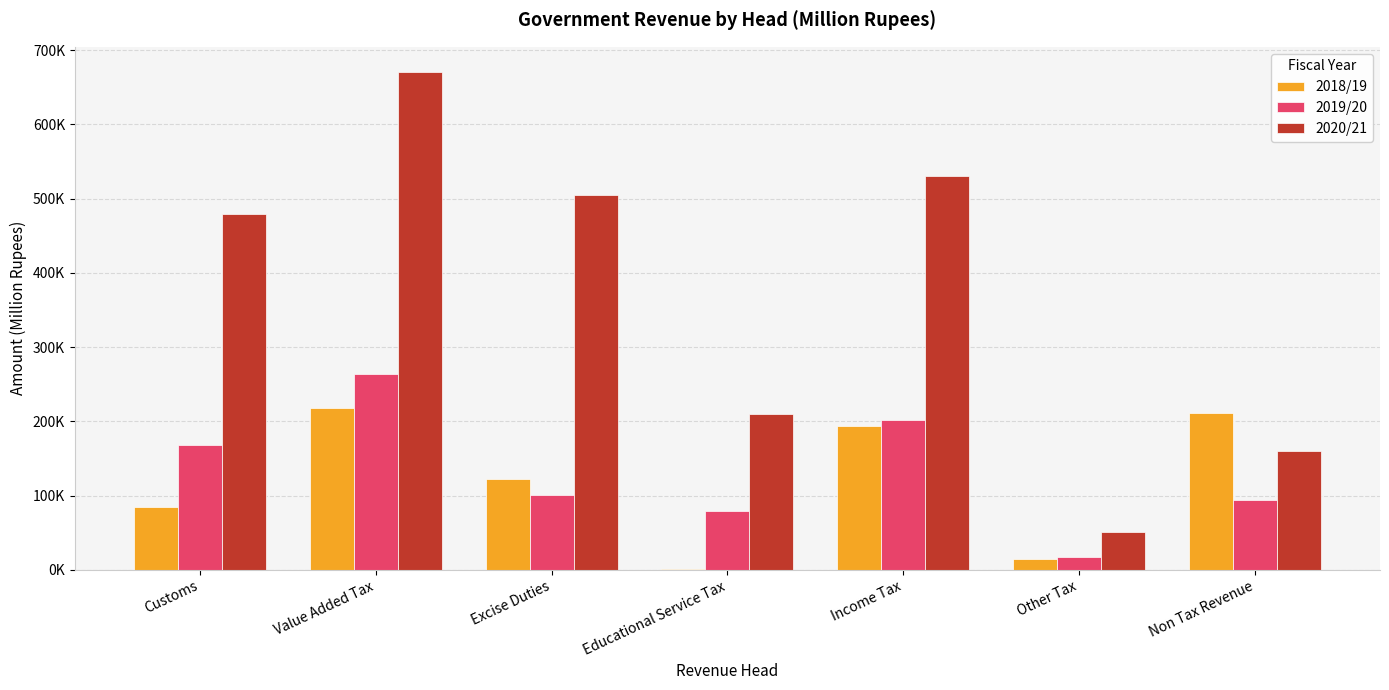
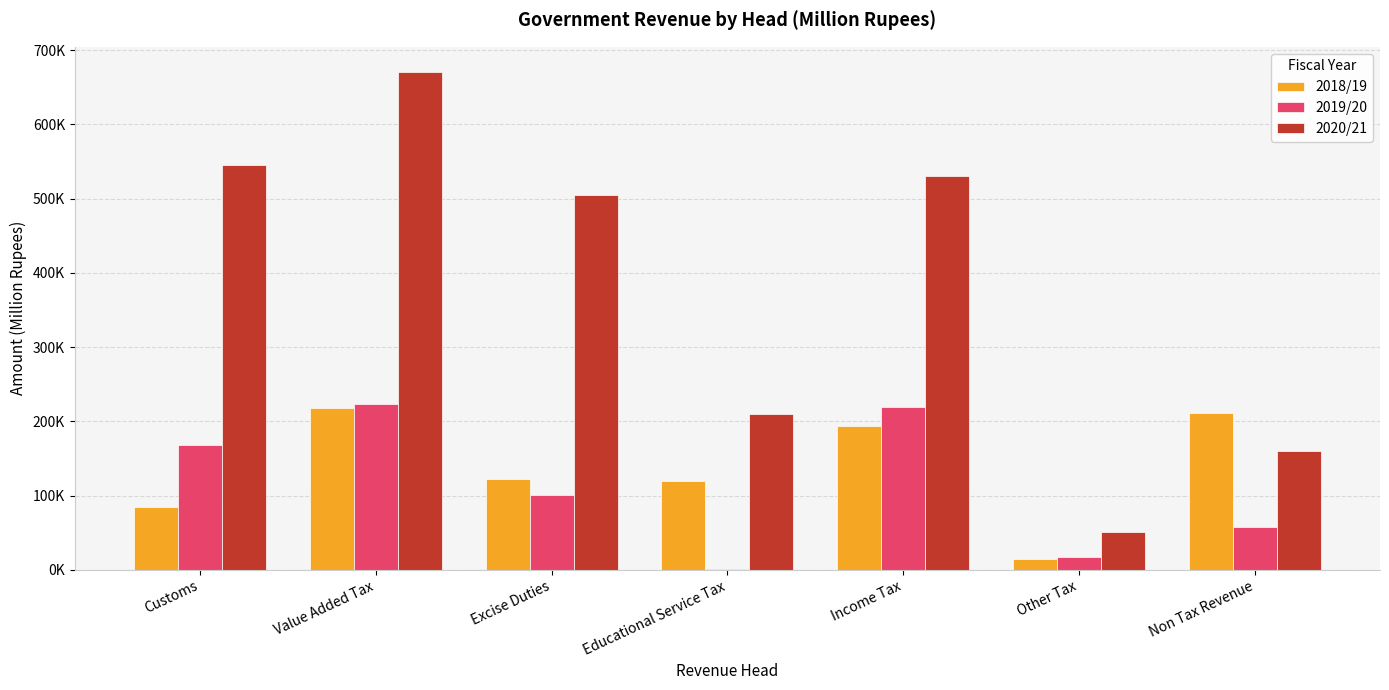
2020/21, Customs: 480000 -> 550000
2019/20, Value Added Tax: 260000 -> 220000
2018/19, Educational Service Tax: 0 -> 120000
2019/20, Educational Service Tax: 80000 -> 0
2019/20, Income Tax: 200000 -> 220000
2019/20, Non Tax Revenue: 90000 -> 60000
